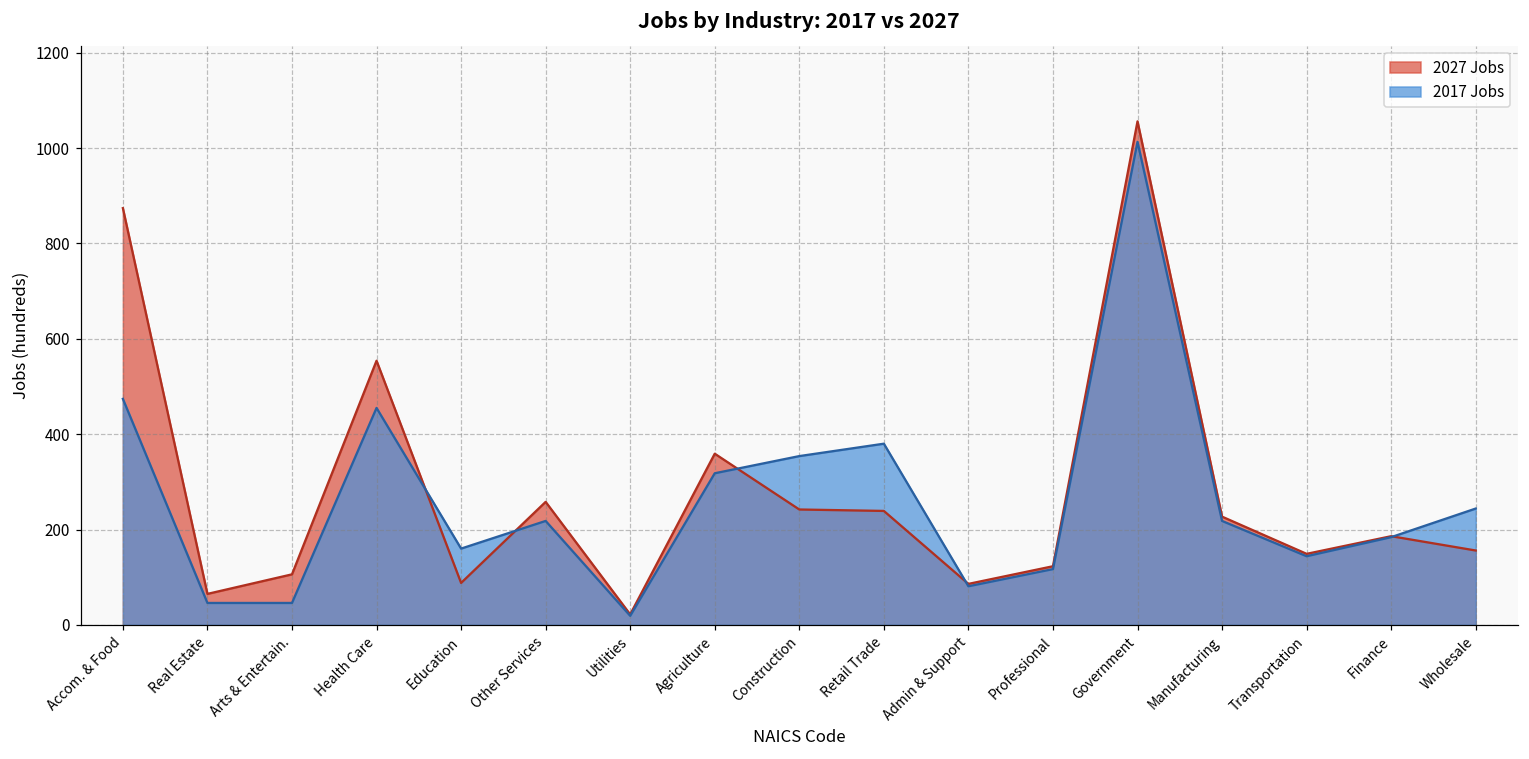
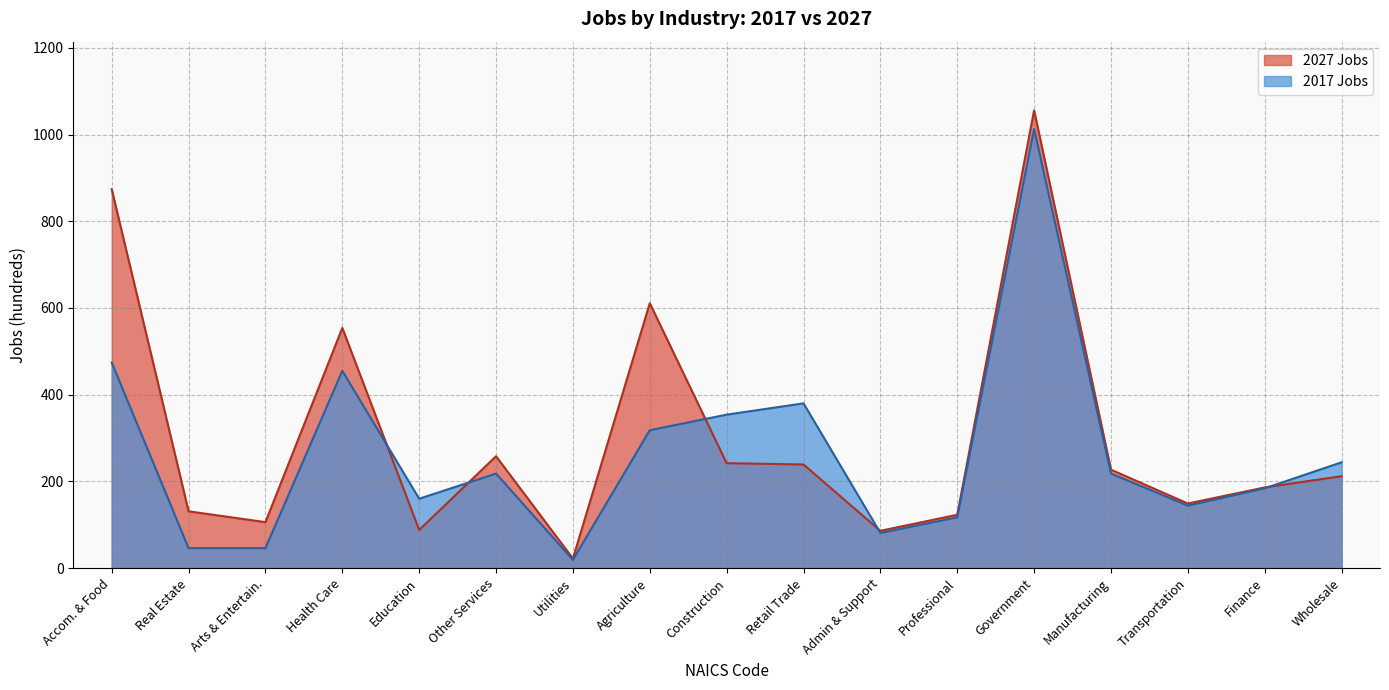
2027 Jobs, Real Estate: 70 -> 130
2027 Jobs, Agriculture: 360 -> 610
2027 Jobs, Wholesale: 160 -> 210
